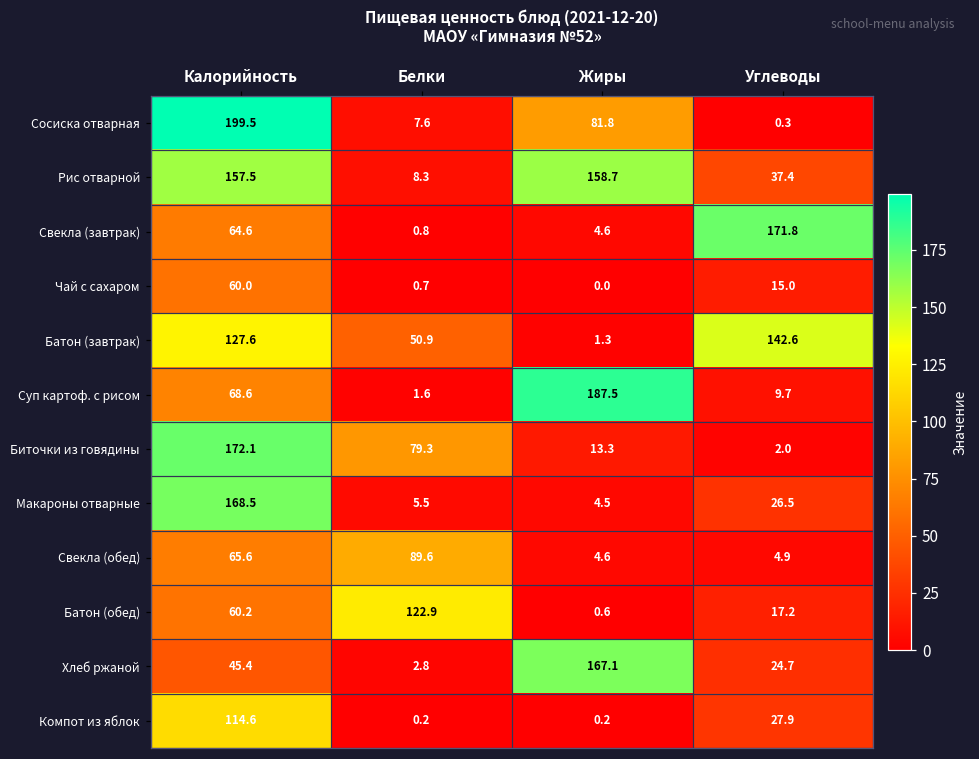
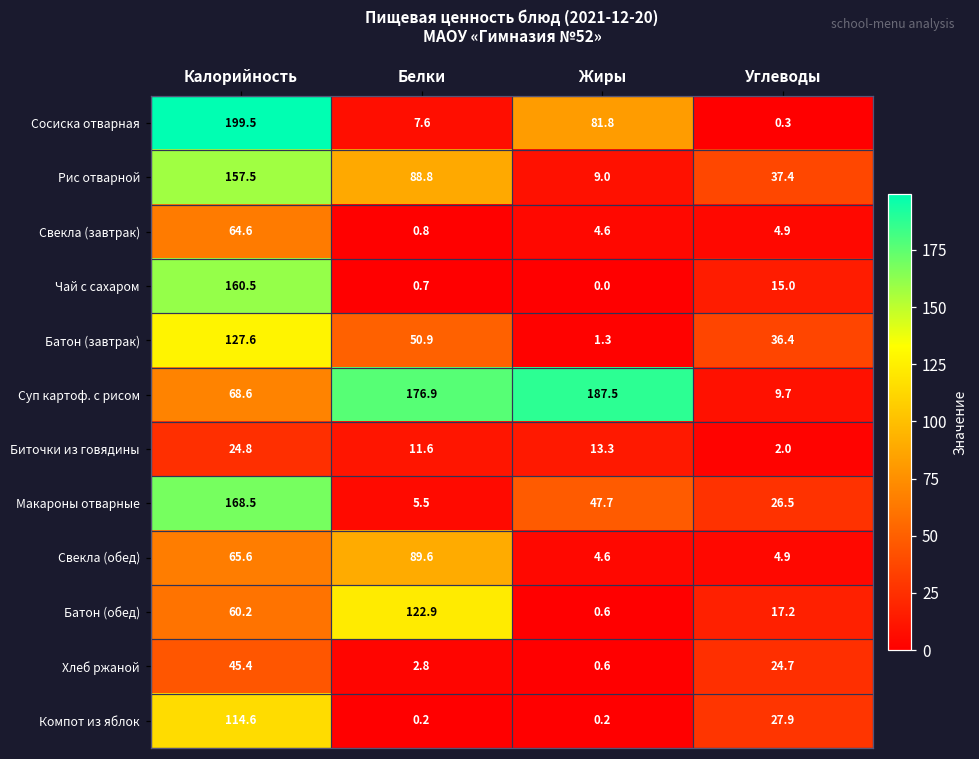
Рис отварной, Белки: 8.3 -> 88.8
Рис отварной, Жиры: 158.7 -> 9.0
Свекла (завтрак), Углеводы: 171.8 -> 4.9
Чай с сахаром, Калорийность: 60.0 -> 160.5
Батон (завтрак), Углеводы: 142.6 -> 36.4
Суп картоф. с рисом, Белки: 1.6 -> 176.9
Биточки из говядины, Калорийность: 172.1 -> 24.8
Биточки из говядины, Белки: 79.3 -> 11.6
Макароны отварные, Жиры: 4.5 -> 47.7
Хлеб ржаной, Жиры: 167.1 -> 0.6
